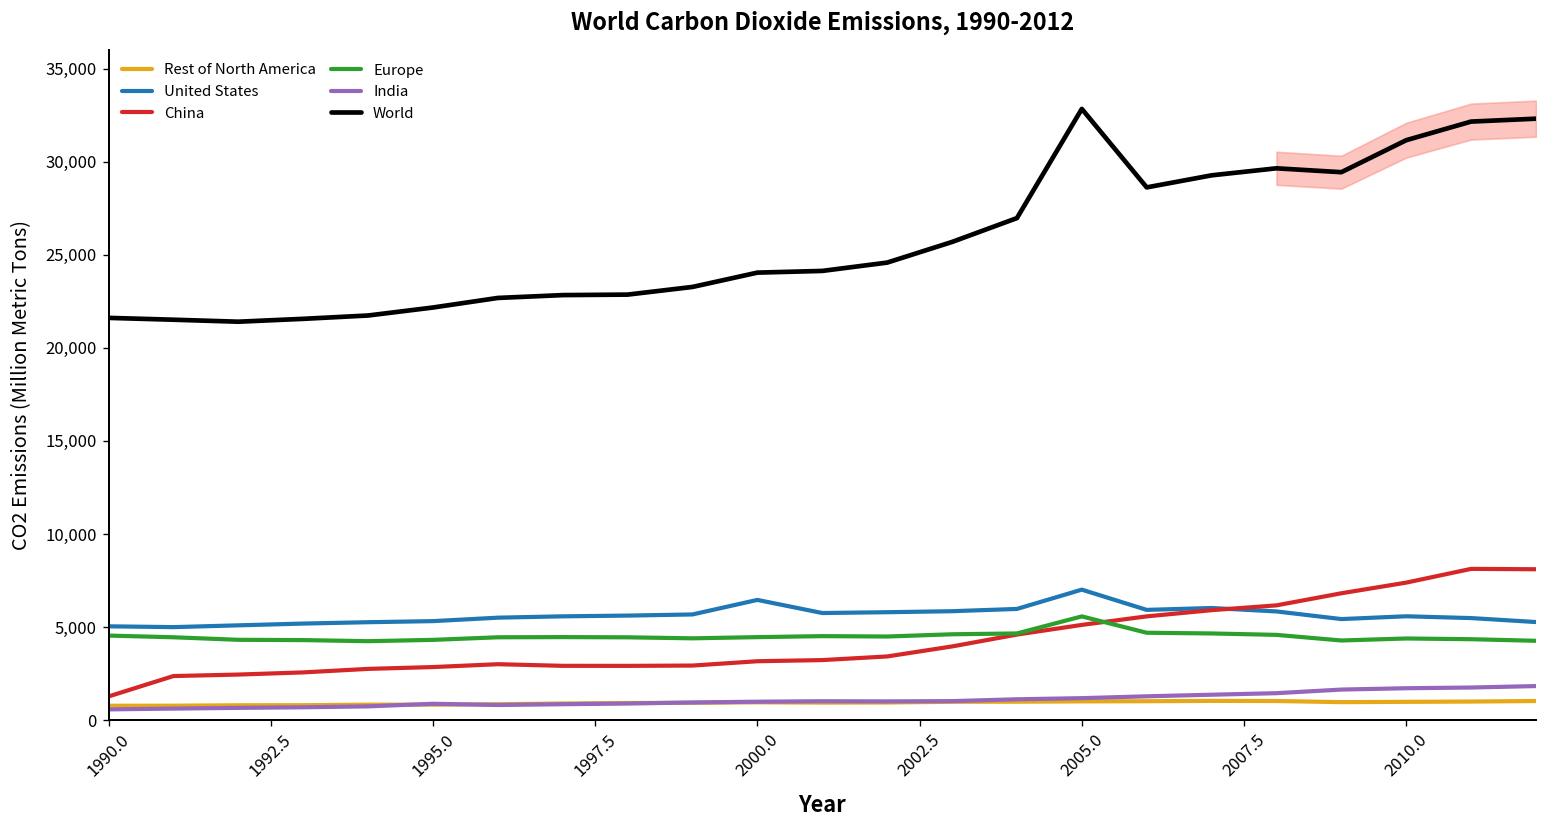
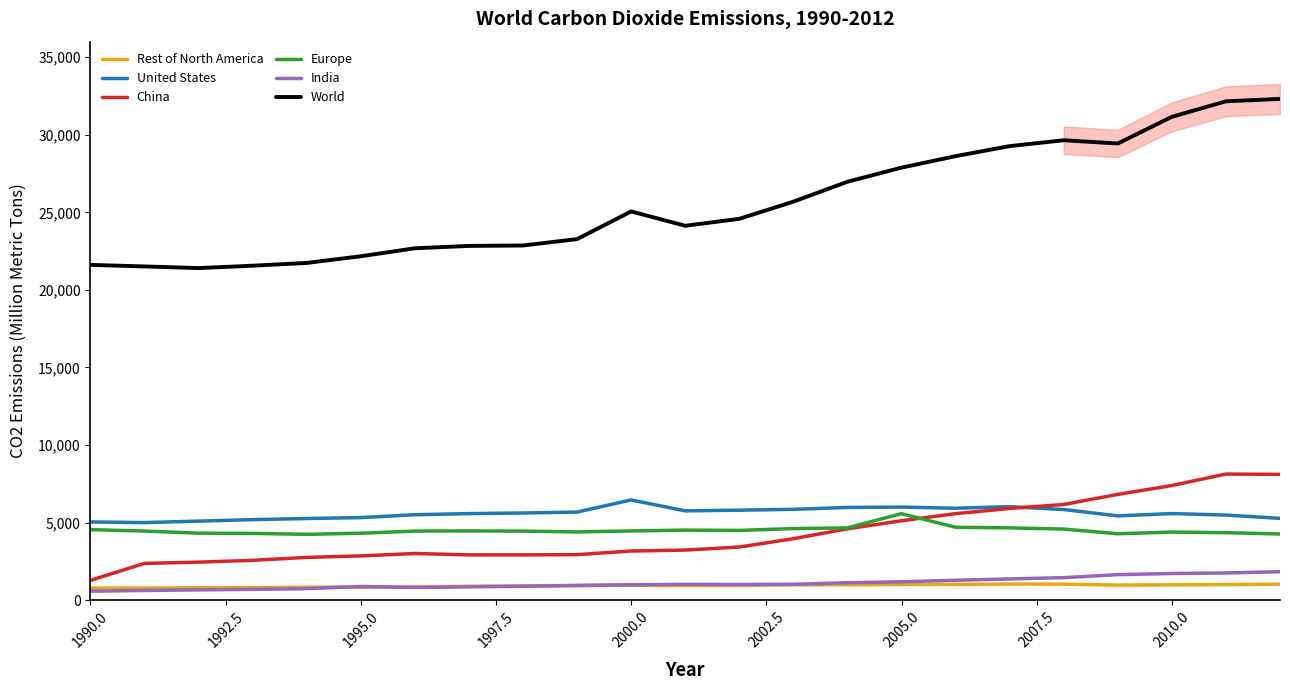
World, 2000.0: 24,000 -> 25,100
United States, 2005.0: 7,000 -> 6,000
World, 2005.0: 32,800 -> 27,900
